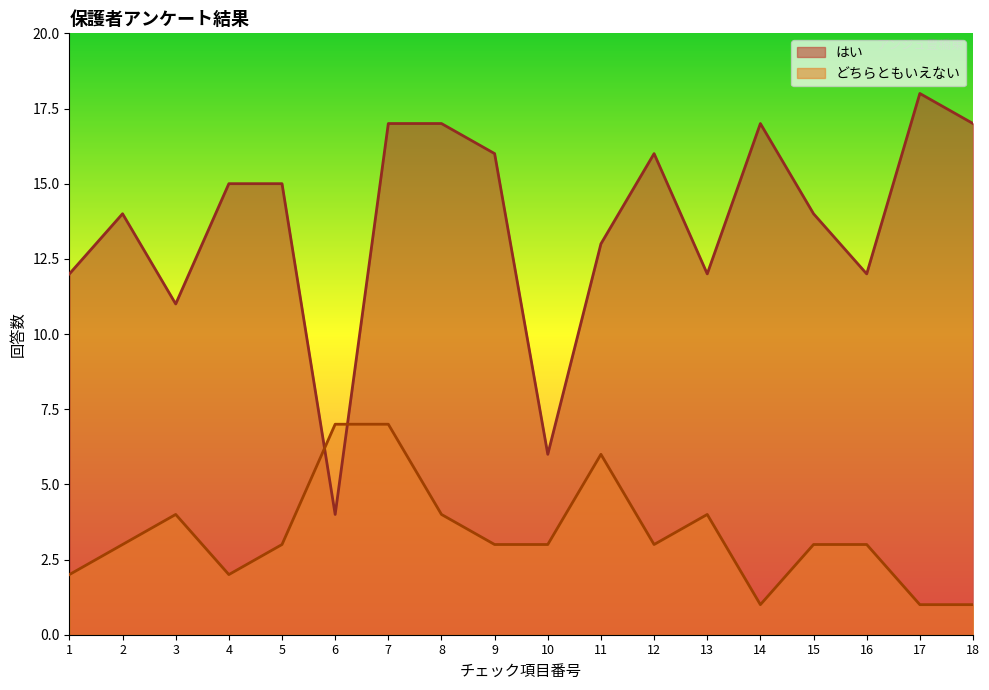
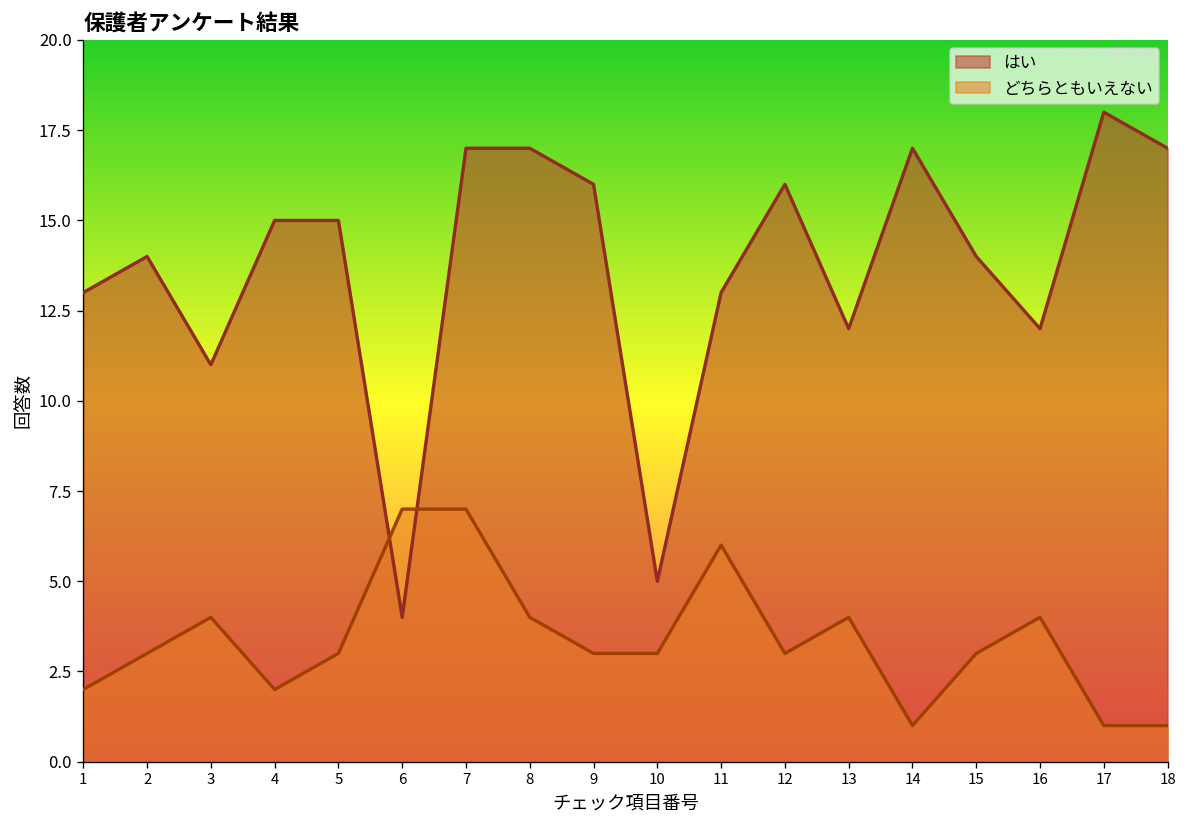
はい, 1: 12 -> 13
はい, 10: 6 -> 5
どちらともいえない, 16: 3 -> 4
